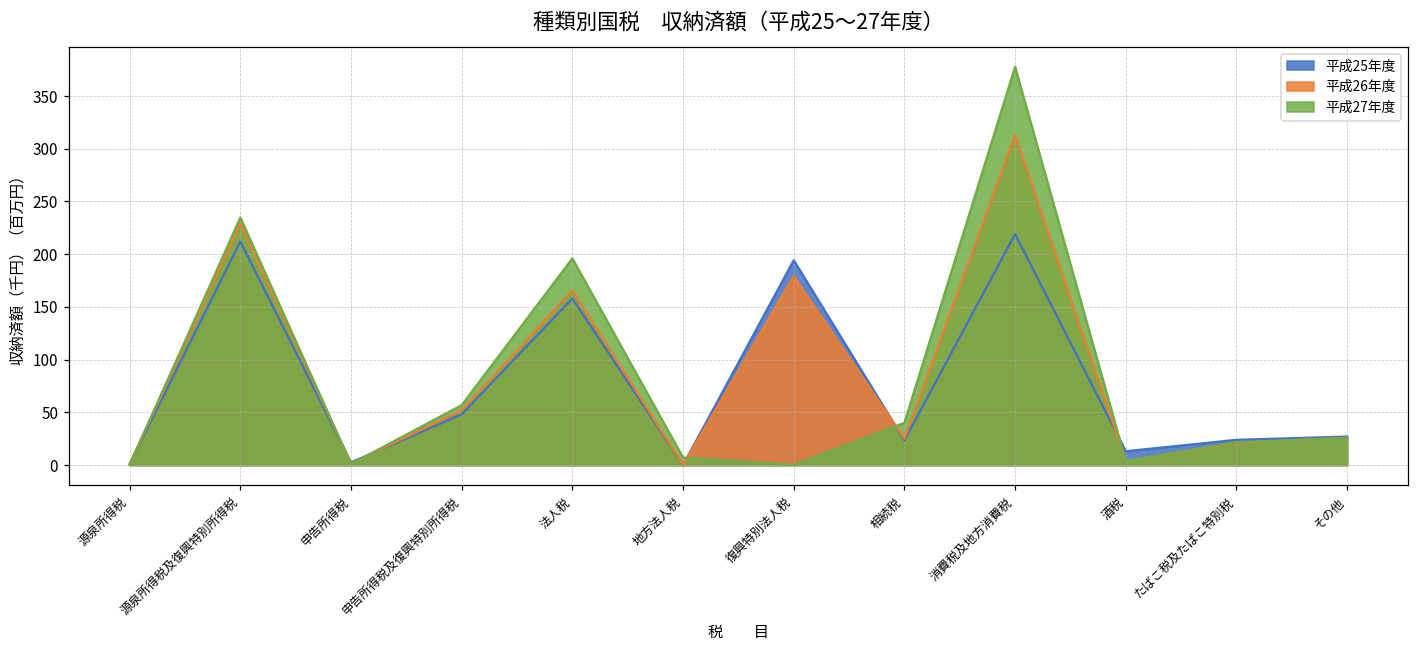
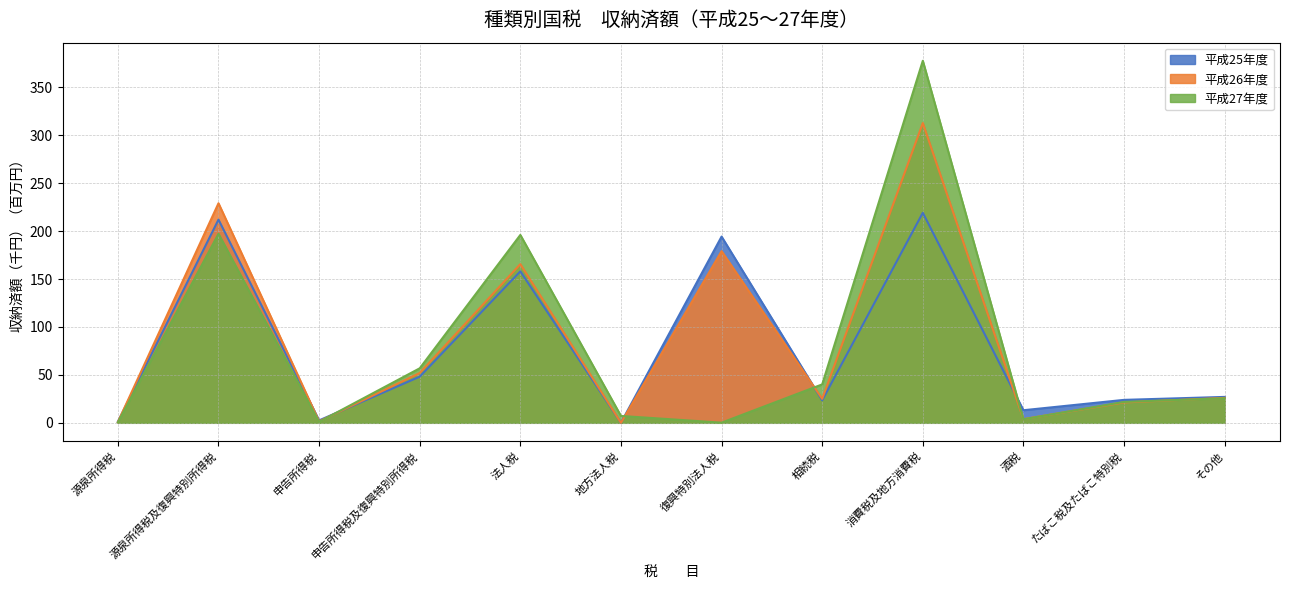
平成27年度, 源泉所得税及復興特別所得税: 230 -> 200
